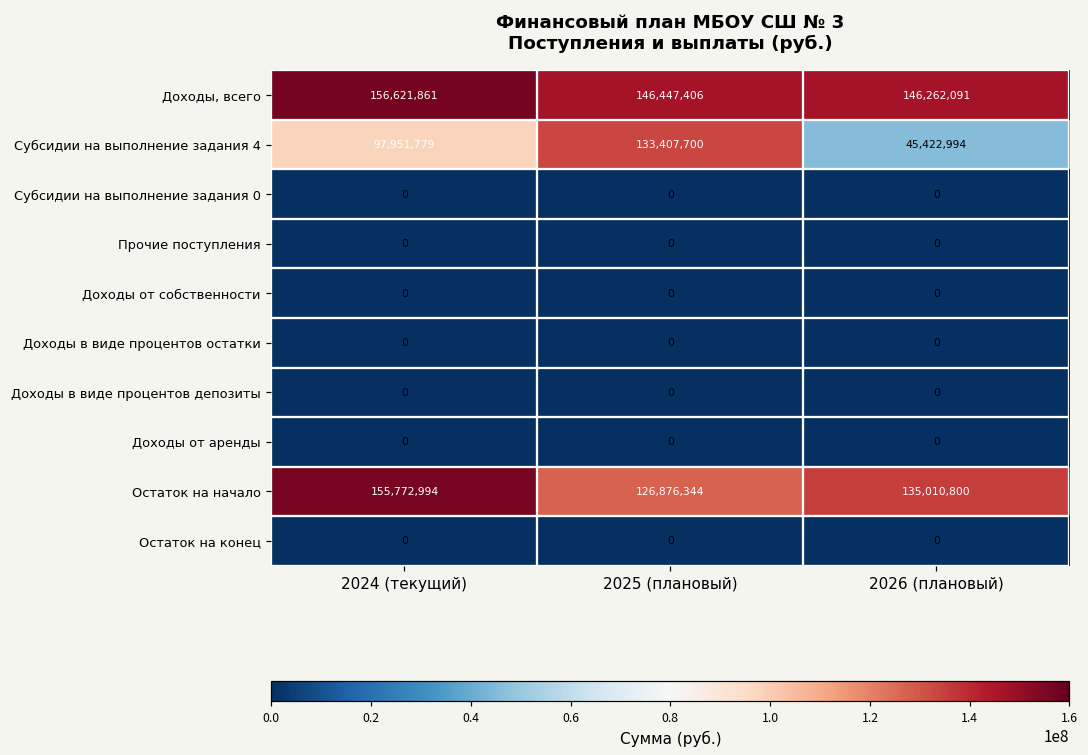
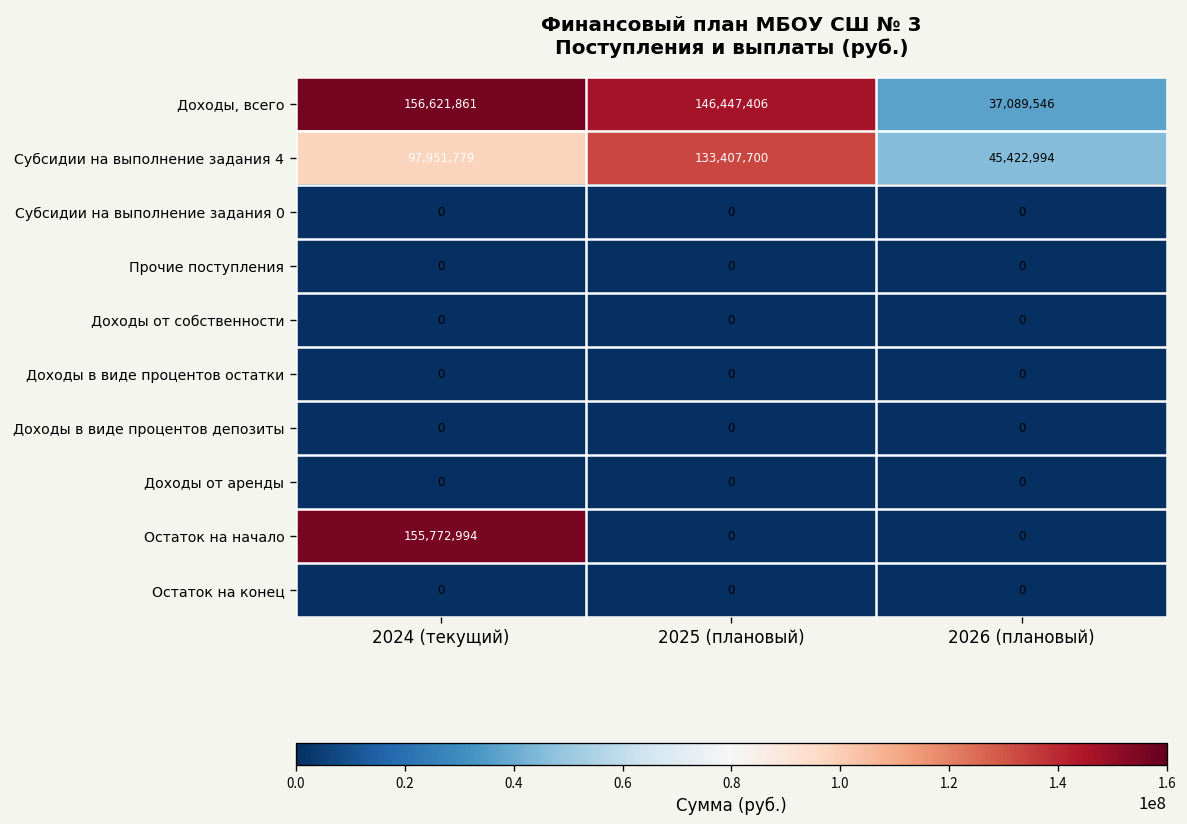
Доходы, всего, 2026 (плановый): 146,262,091 -> 37,089,546
Остаток на начало, 2025 (плановый): 126,876,344 -> 0
Остаток на начало, 2026 (плановый): 135,010,800 -> 0
